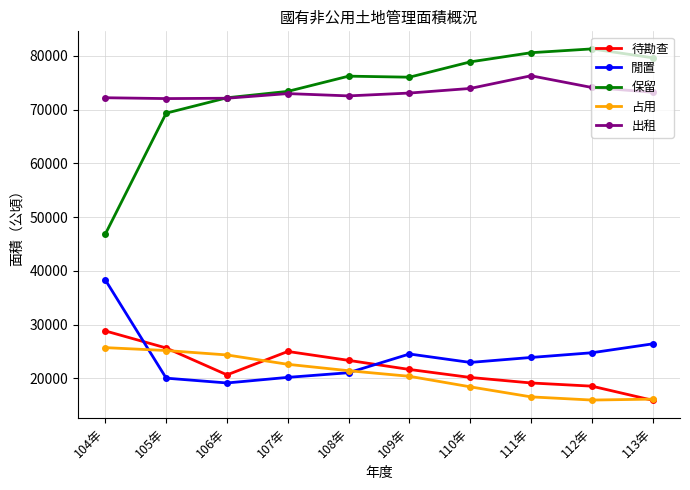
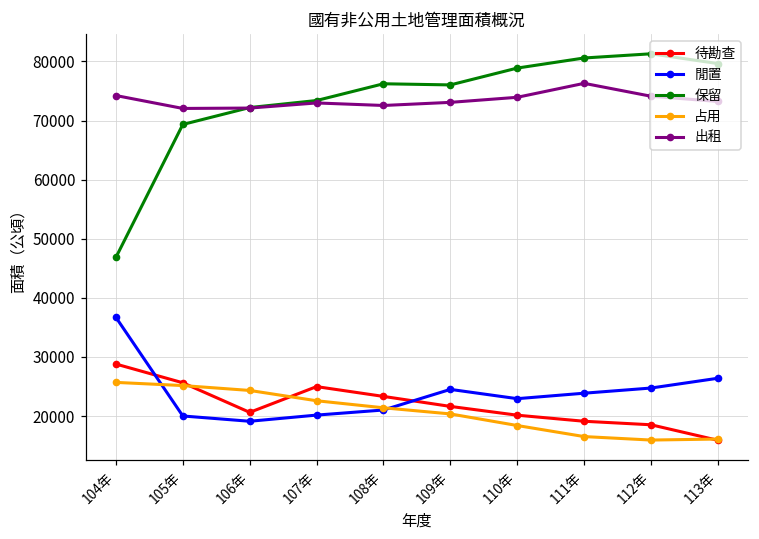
閒置, 104年: 38000 -> 37000
出租, 104年: 72000 -> 74000
